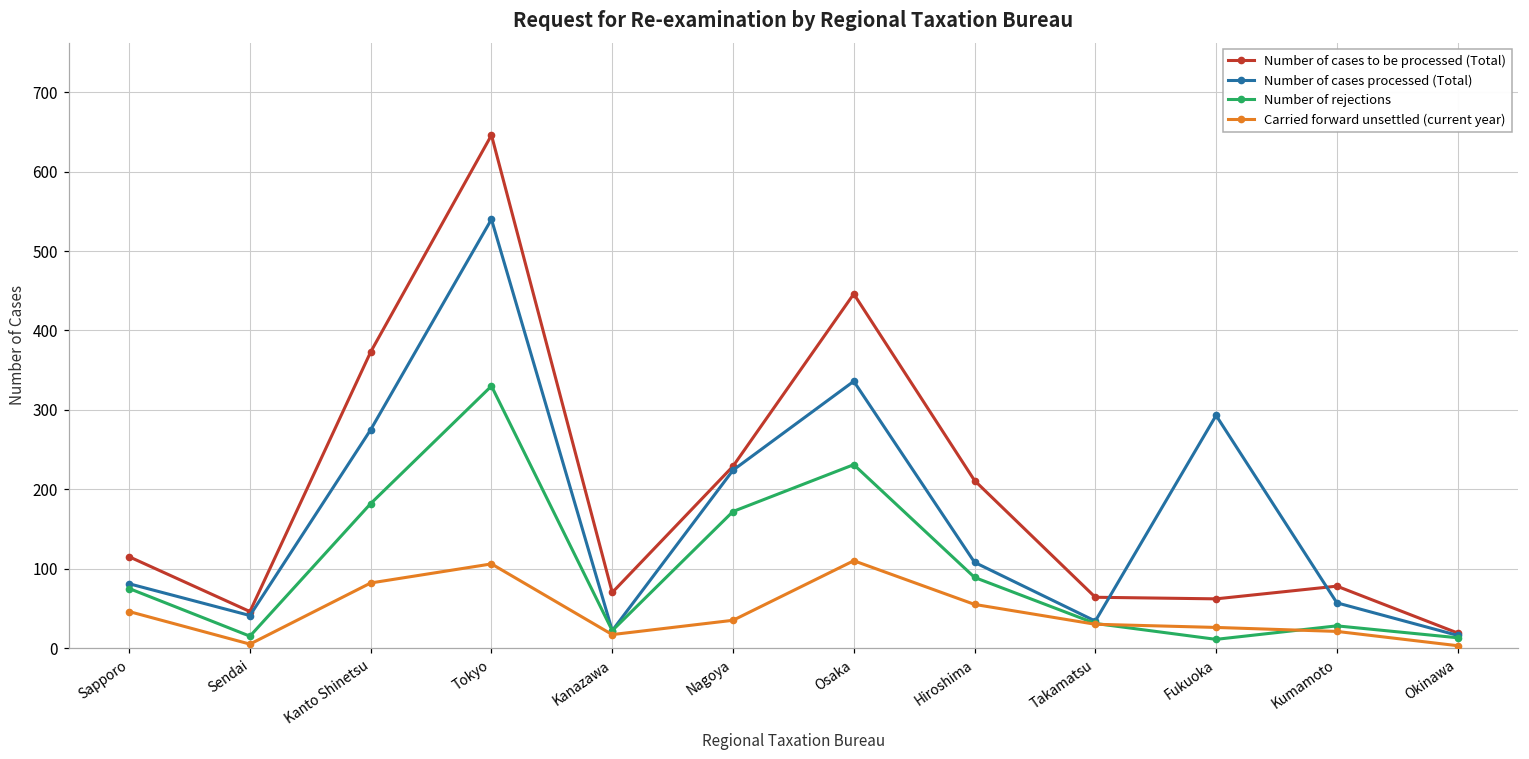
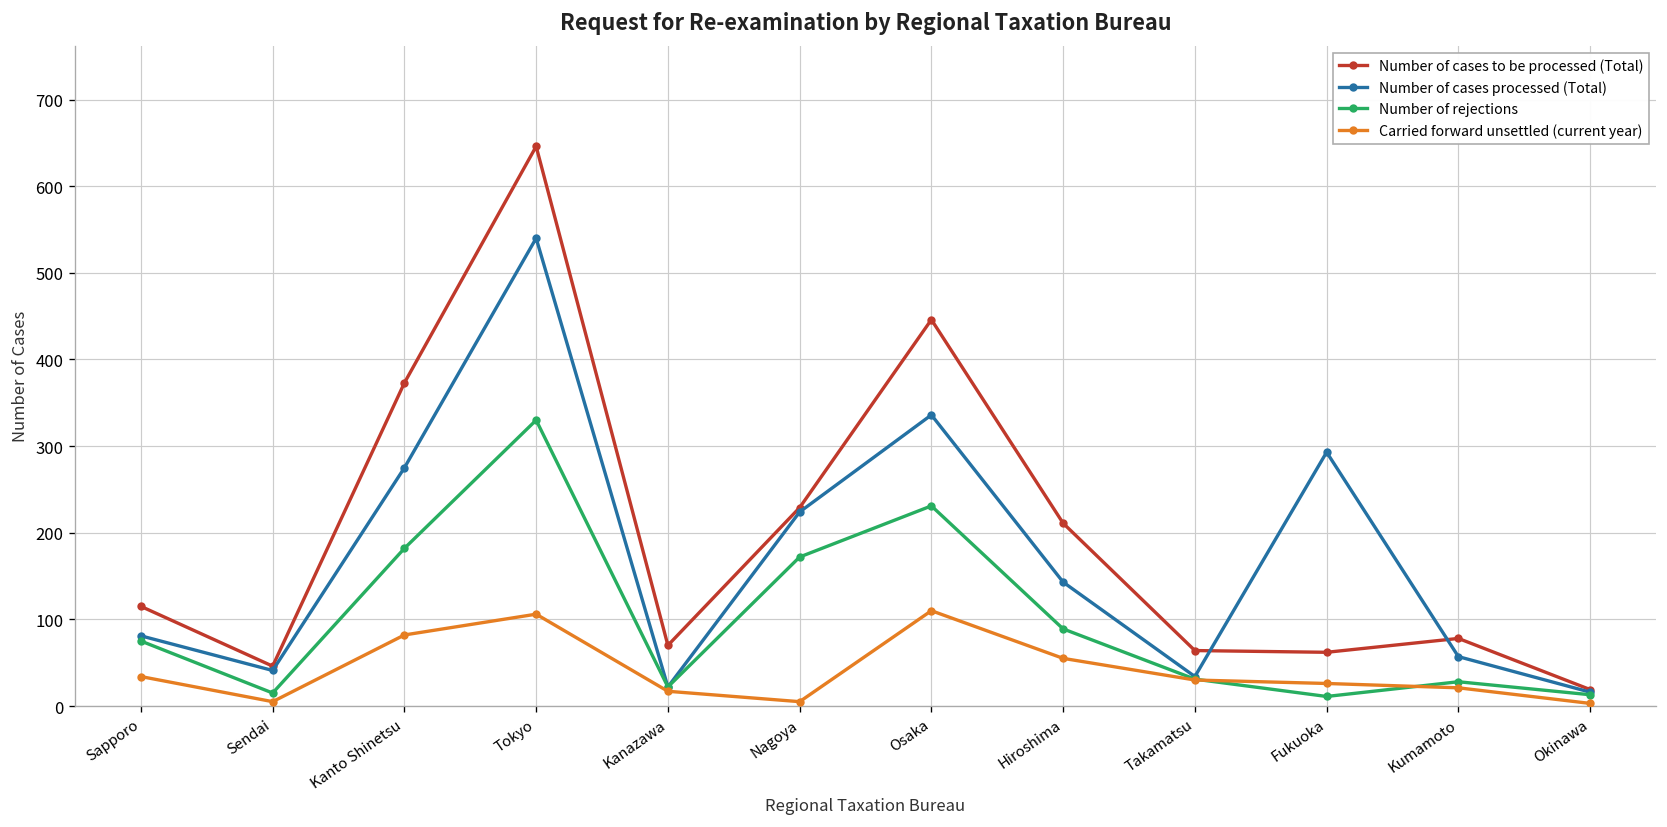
Carried forward unsettled (current year), Sapporo: 50 -> 30
Carried forward unsettled (current year), Nagoya: 40 -> 10
Number of cases processed (Total), Hiroshima: 110 -> 140
